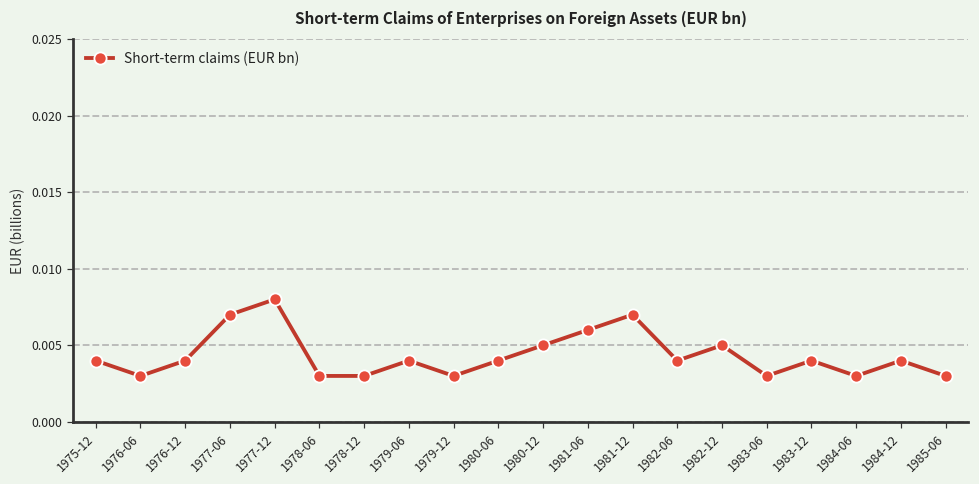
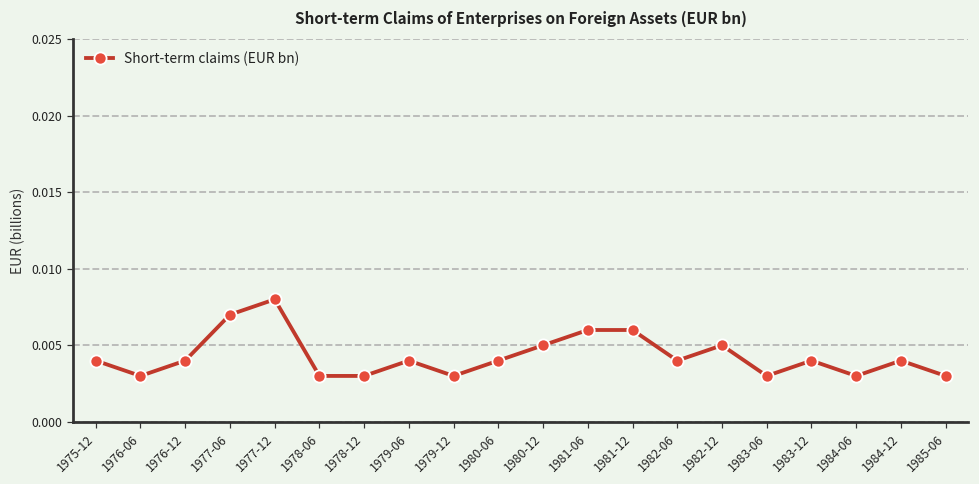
1981-12: 0.007 -> 0.006
